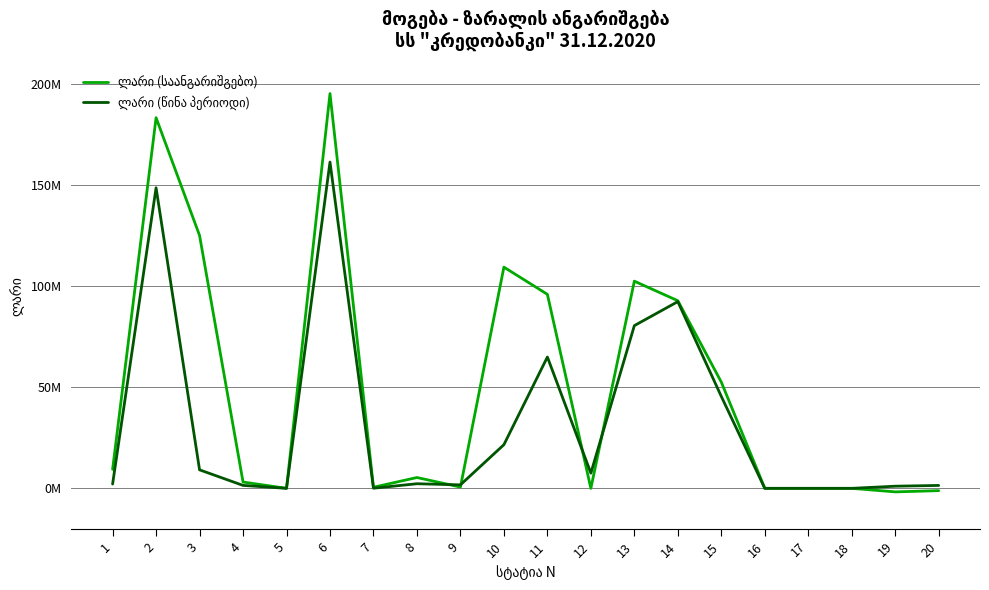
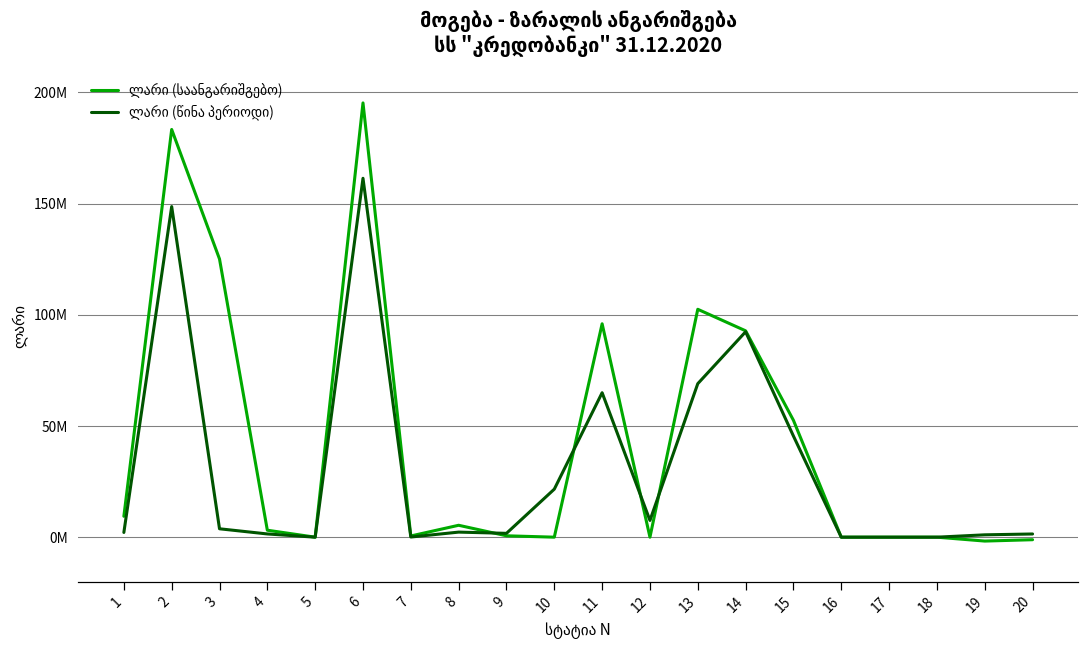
ლარი (წინა პერიოდი), 3: 9000000 -> 4000000
ლარი (საანგარიშგებო), 10: 109000000 -> 0
ლარი (წინა პერიოდი), 13: 80000000 -> 69000000
